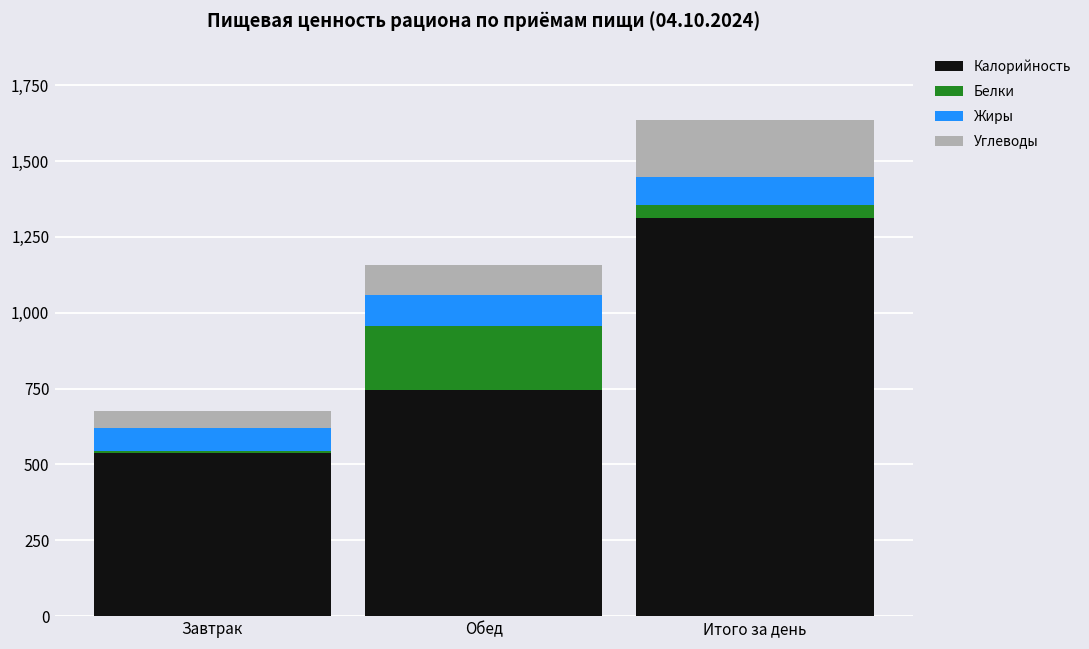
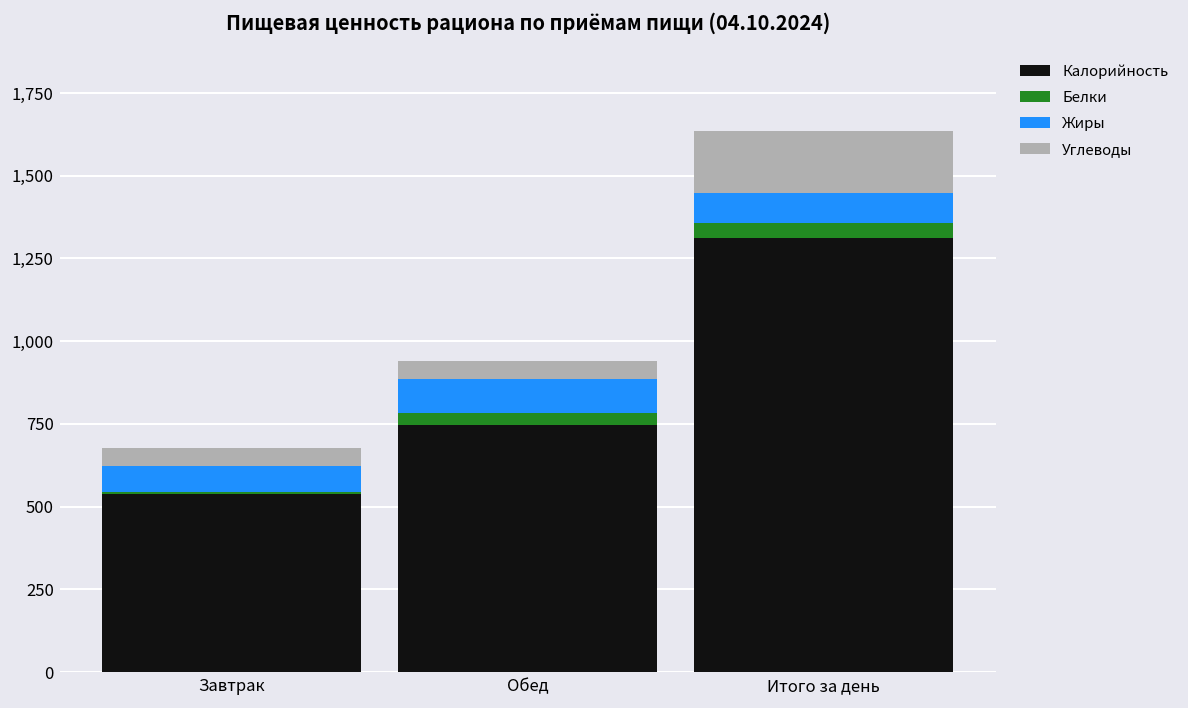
Белки, Обед: 210 -> 40
Углеводы, Обед: 100 -> 50
